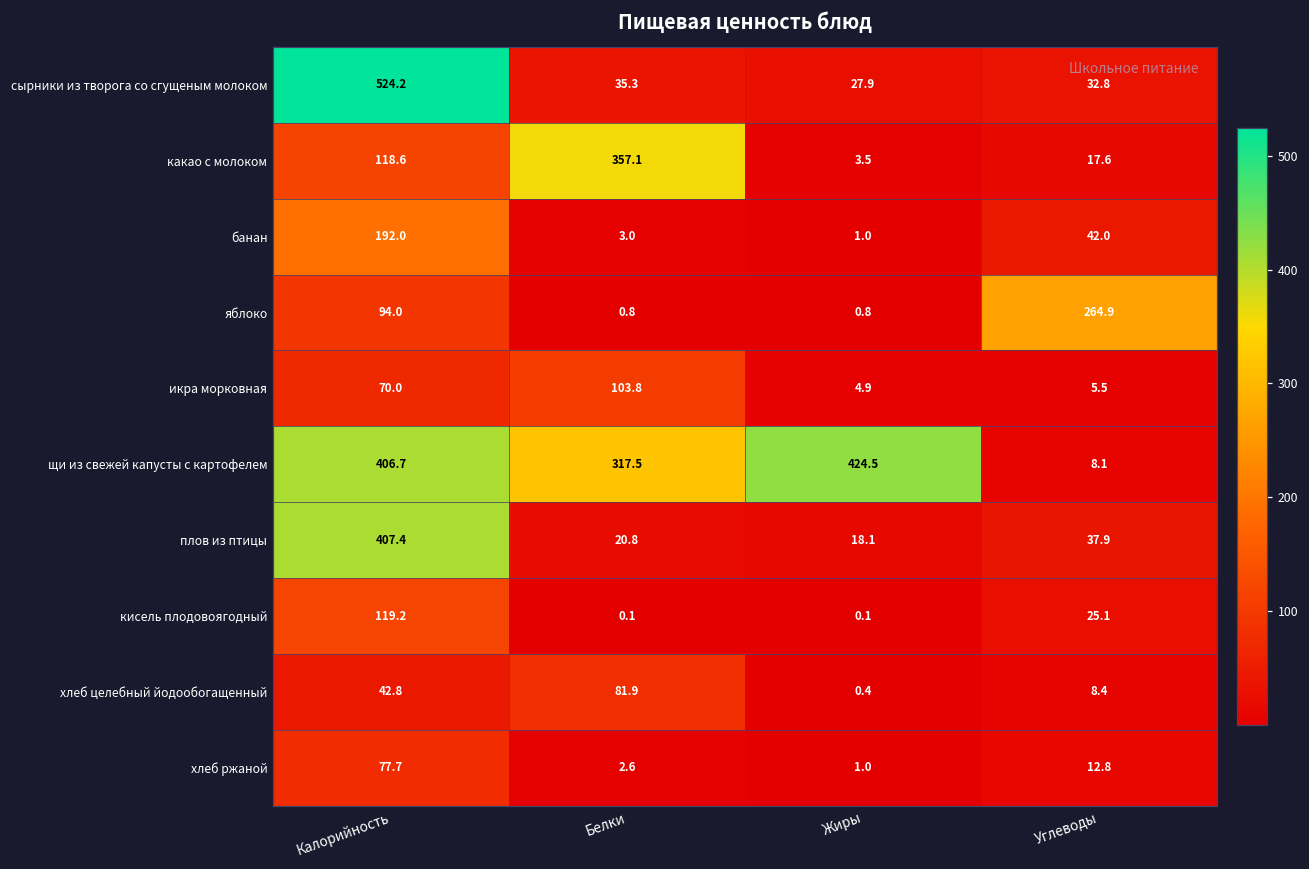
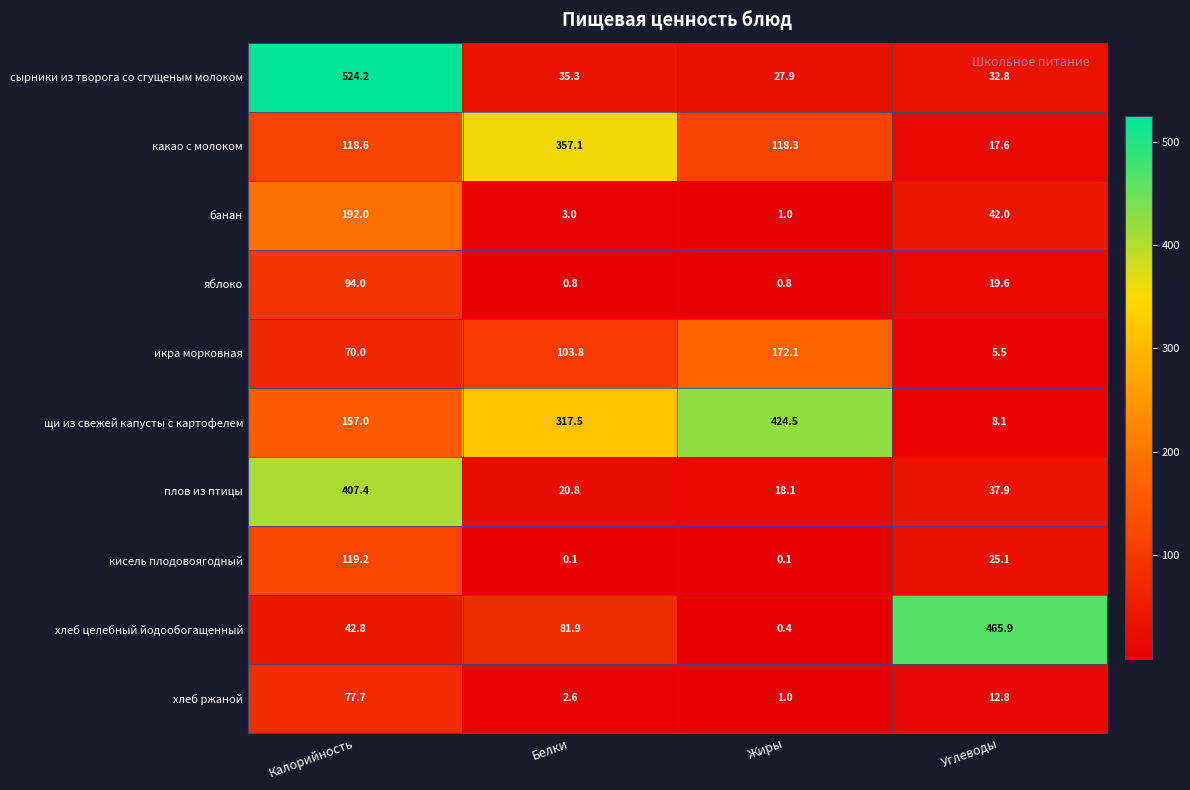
какао с молоком, Жиры: 3.5 -> 118.3
яблоко, Углеводы: 264.9 -> 19.6
икра морковная, Жиры: 4.9 -> 172.1
щи из свежей капусты с картофелем, Калорийность: 406.7 -> 157.0
хлеб целебный йодообогащенный, Углеводы: 8.4 -> 465.9
